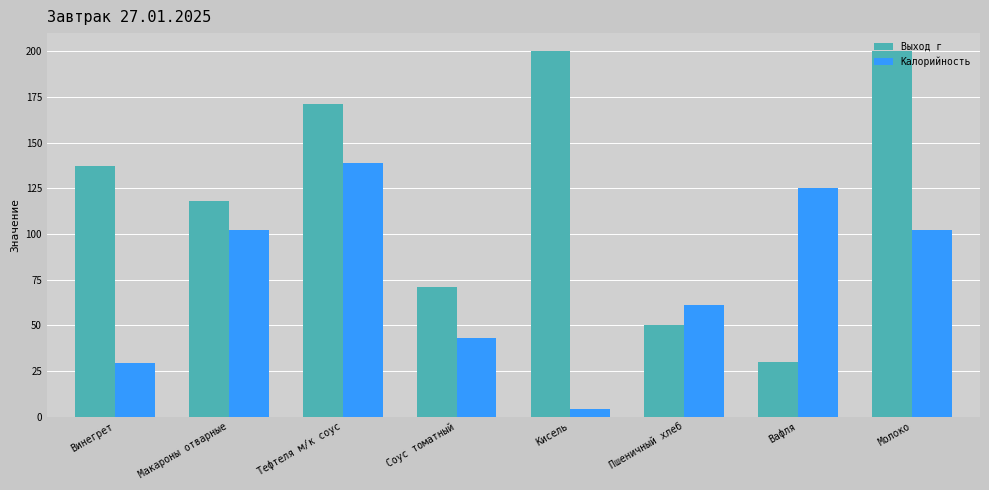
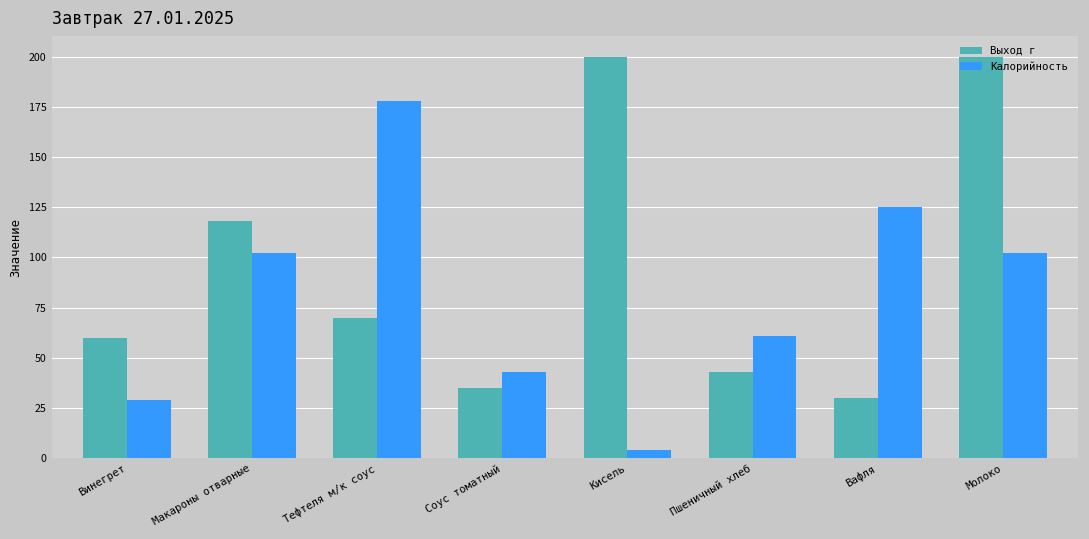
Выход г, Винегрет: 137 -> 60
Выход г, Тефтеля м/к соус: 171 -> 70
Калорийность, Тефтеля м/к соус: 139 -> 178
Выход г, Соус томатный: 71 -> 35
Выход г, Пшеничный хлеб: 50 -> 43
